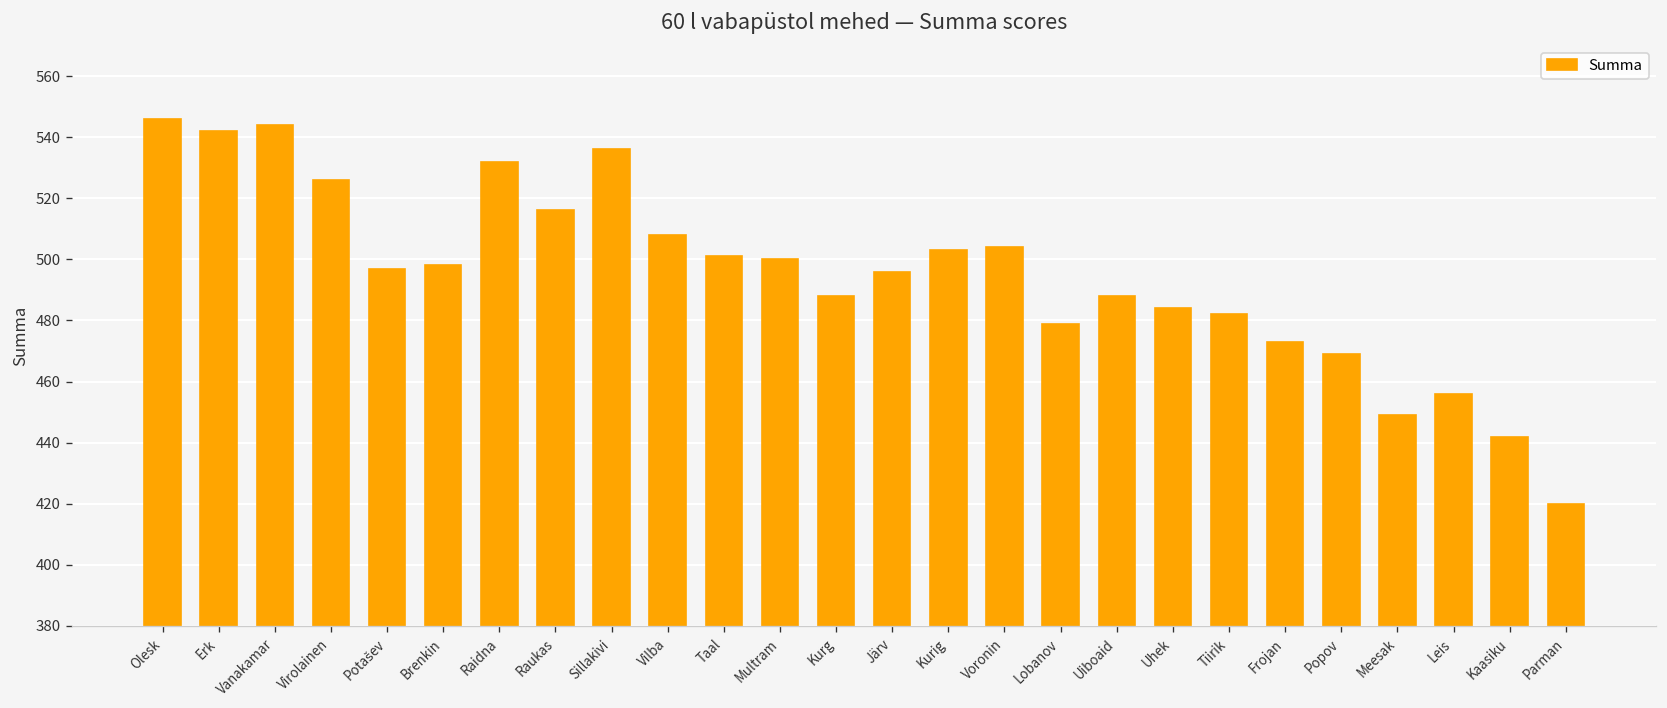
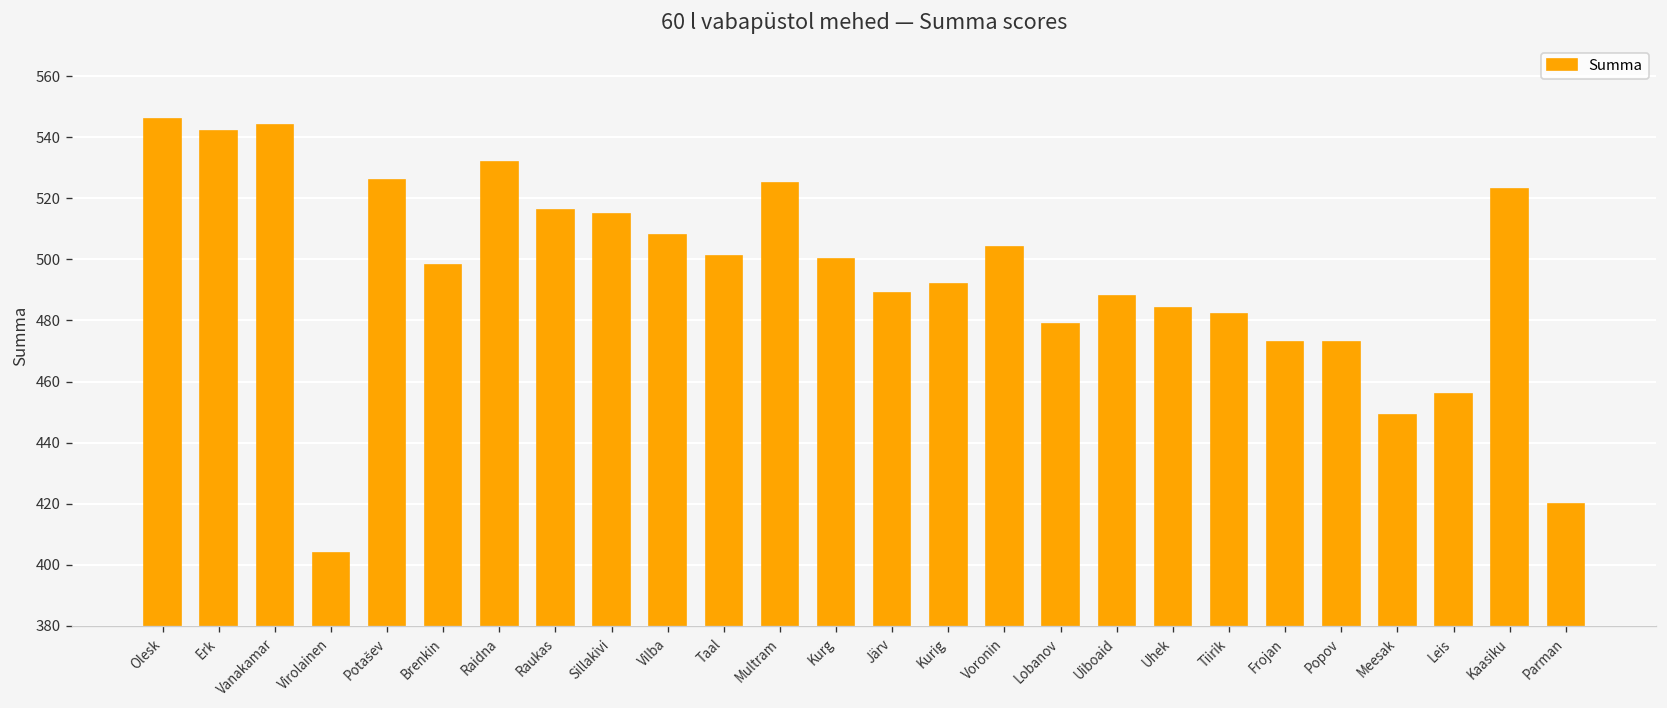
Virolainen: 526 -> 404
Potašev: 497 -> 526
Sillakivi: 536 -> 515
Multram: 500 -> 525
Kurg: 488 -> 500
Järv: 496 -> 489
Kurig: 503 -> 492
Popov: 469 -> 473
Kaasiku: 442 -> 523
